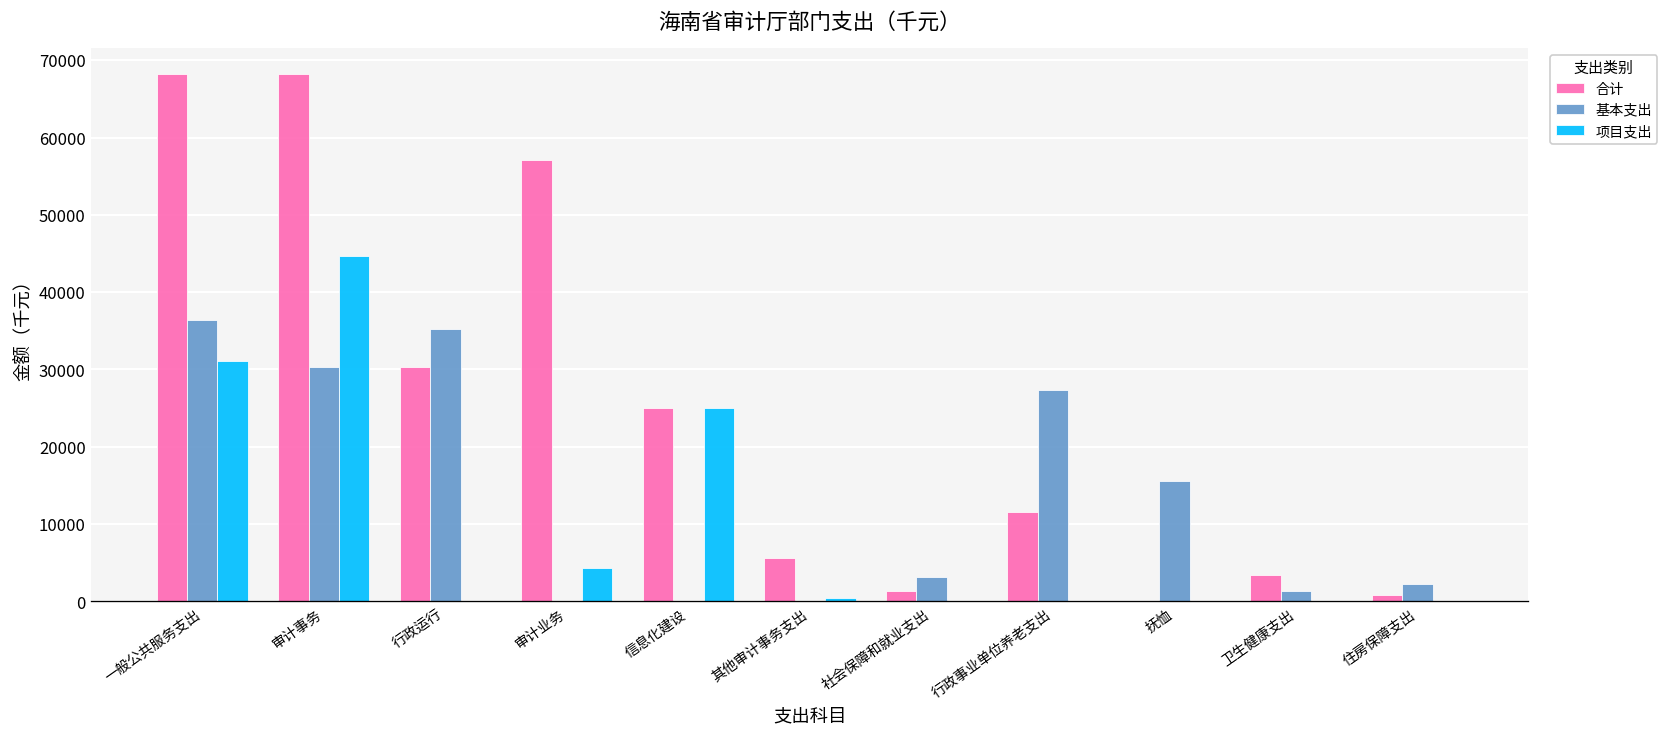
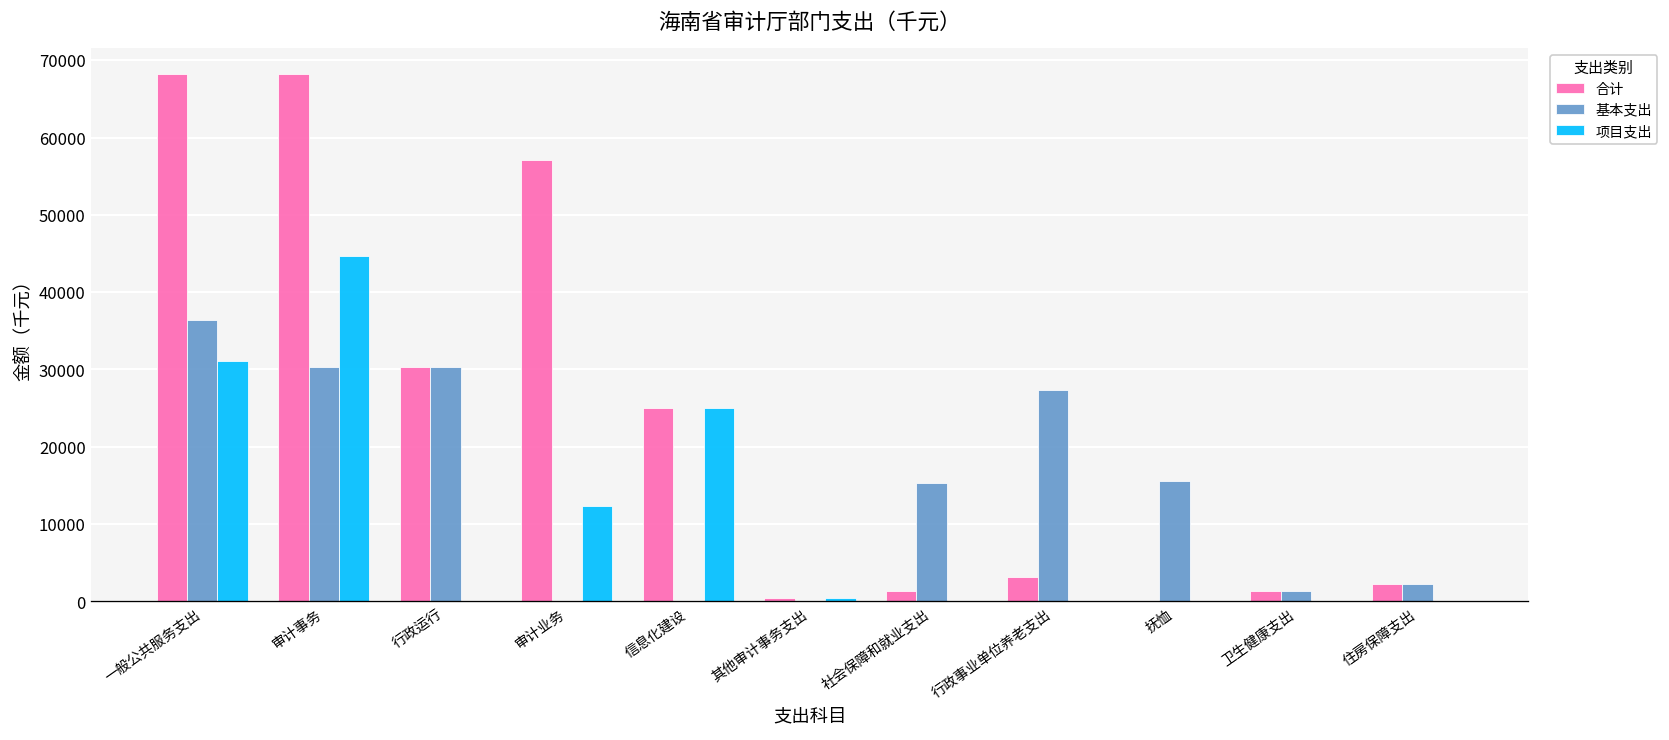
基本支出, 行政运行: 35000 -> 30000
项目支出, 审计业务: 4000 -> 12000
合计, 其他审计事务支出: 6000 -> 0
基本支出, 社会保障和就业支出: 3000 -> 15000
合计, 行政事业单位养老支出: 12000 -> 3000
合计, 卫生健康支出: 3000 -> 1000
合计, 住房保障支出: 1000 -> 2000
